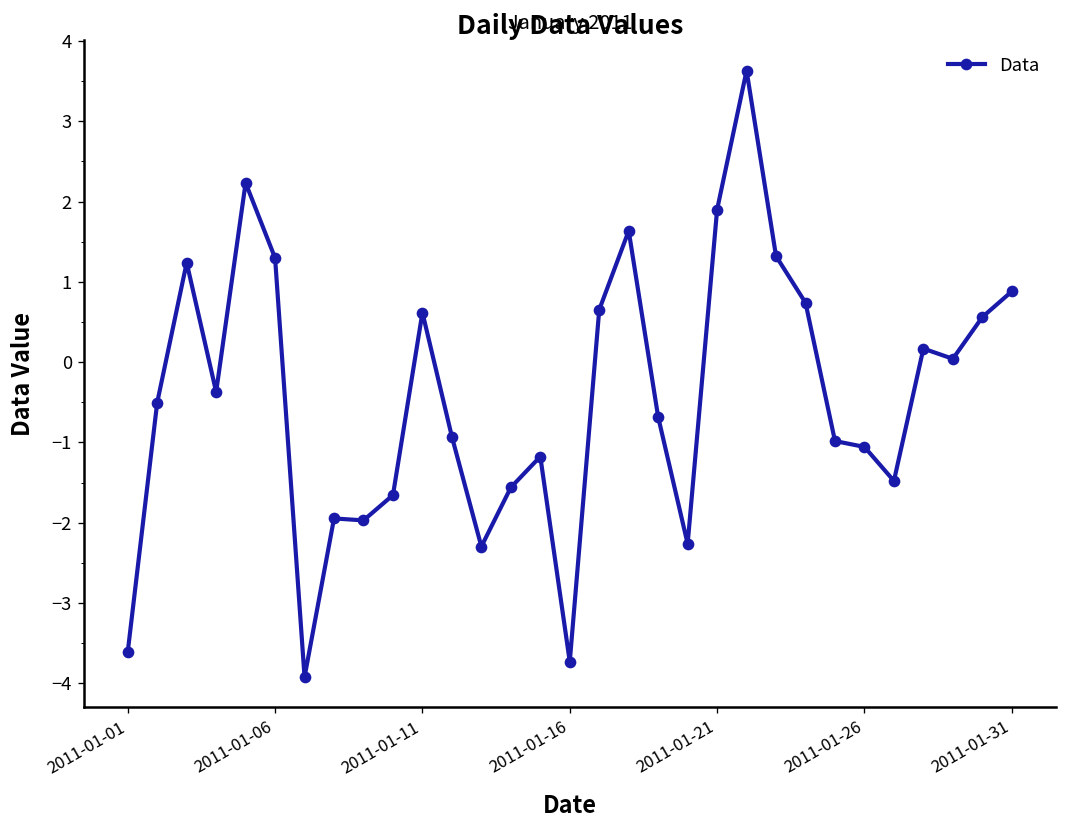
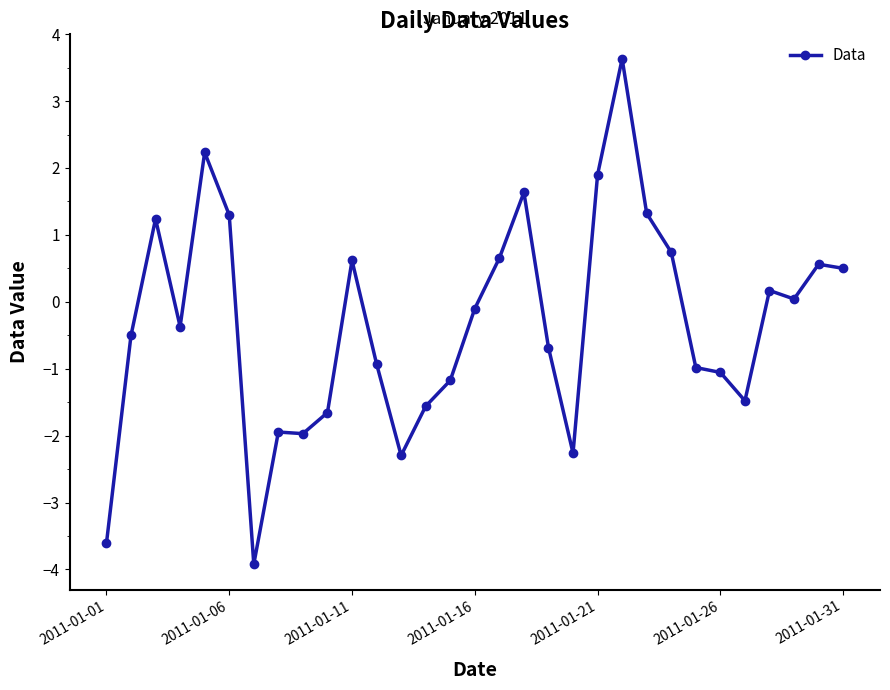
2011-01-16: -3.7 -> -0.1
2011-01-31: 0.9 -> 0.5
